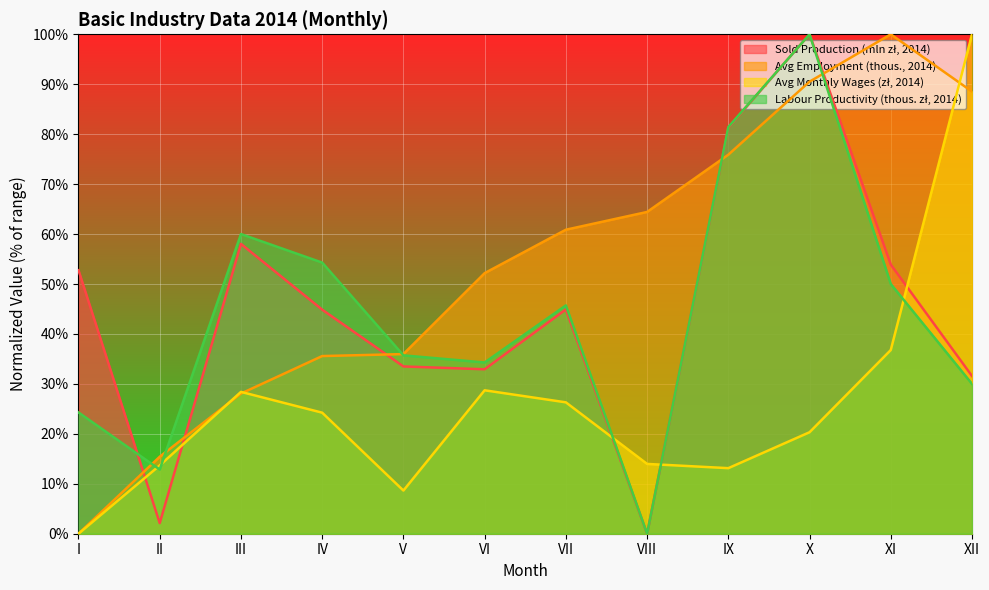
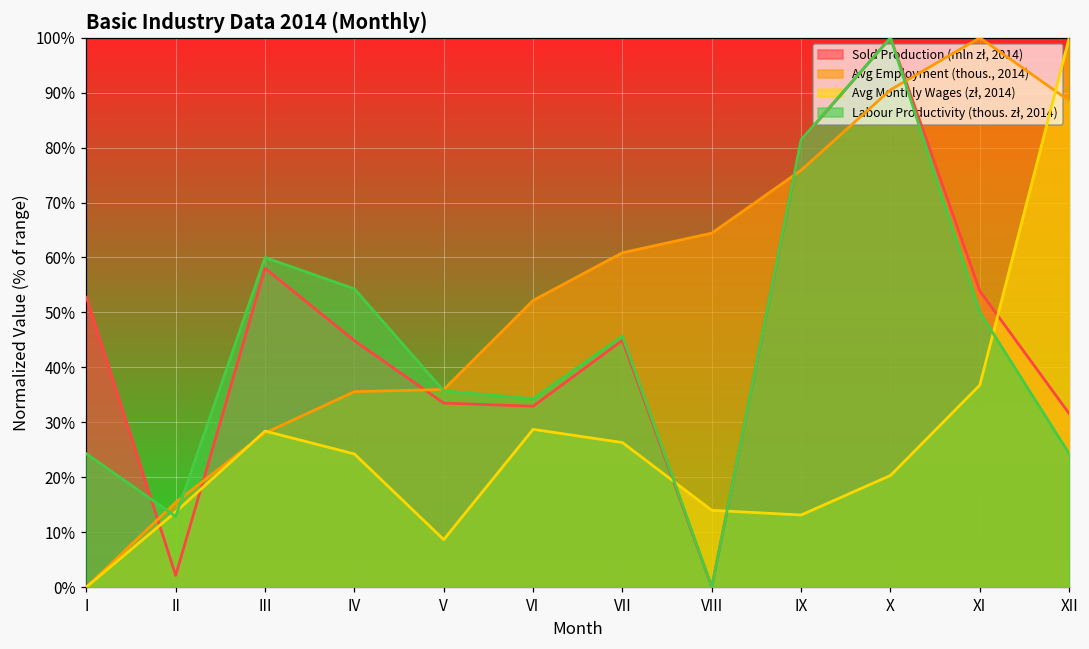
Labour Productivity (thous. zł, 2014), XII: 30% -> 24%
